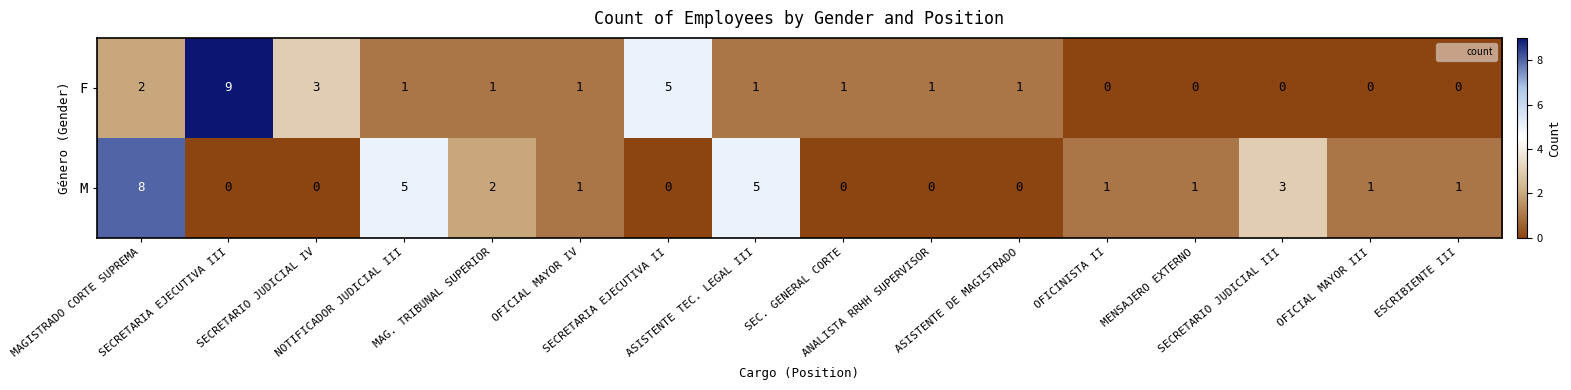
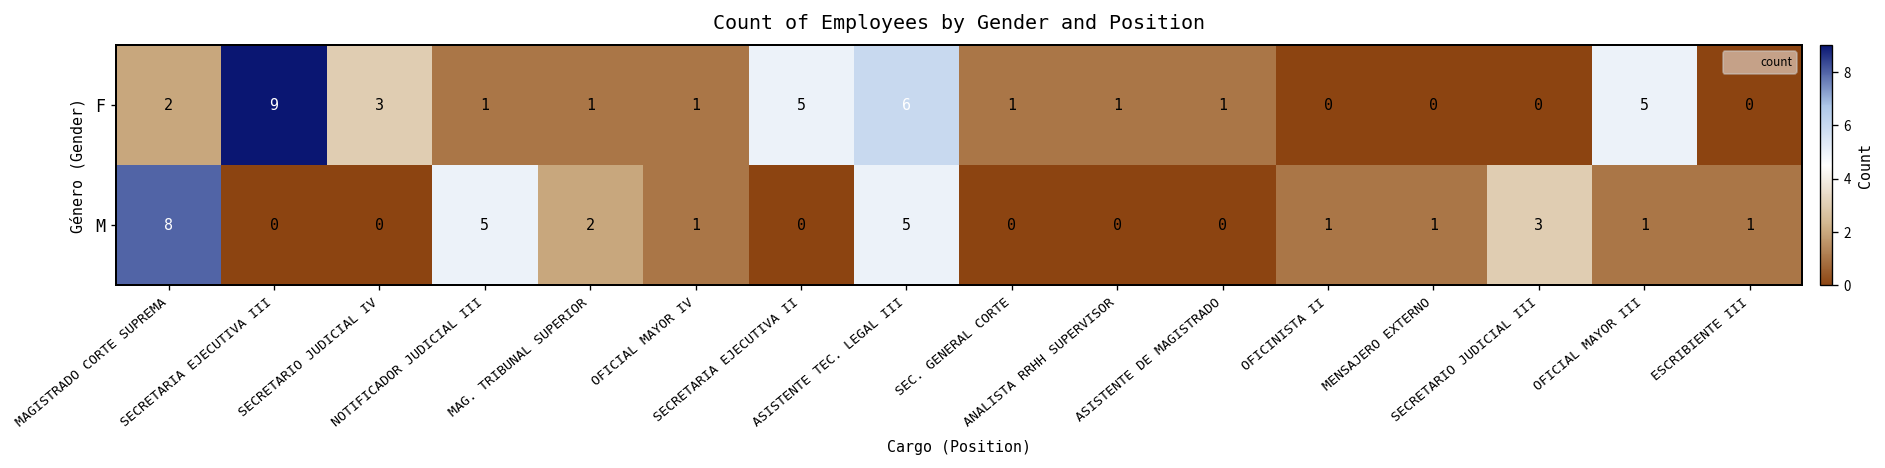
F, ASISTENTE TEC. LEGAL III: 1 -> 6
F, OFICIAL MAYOR III: 0 -> 5
